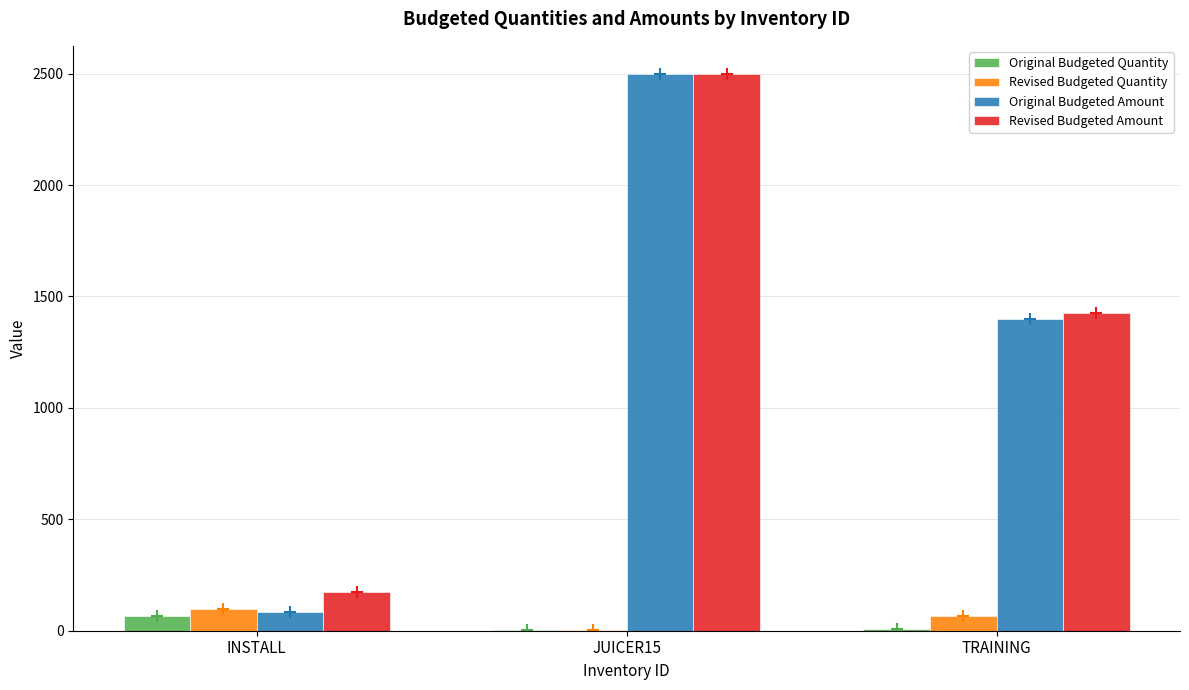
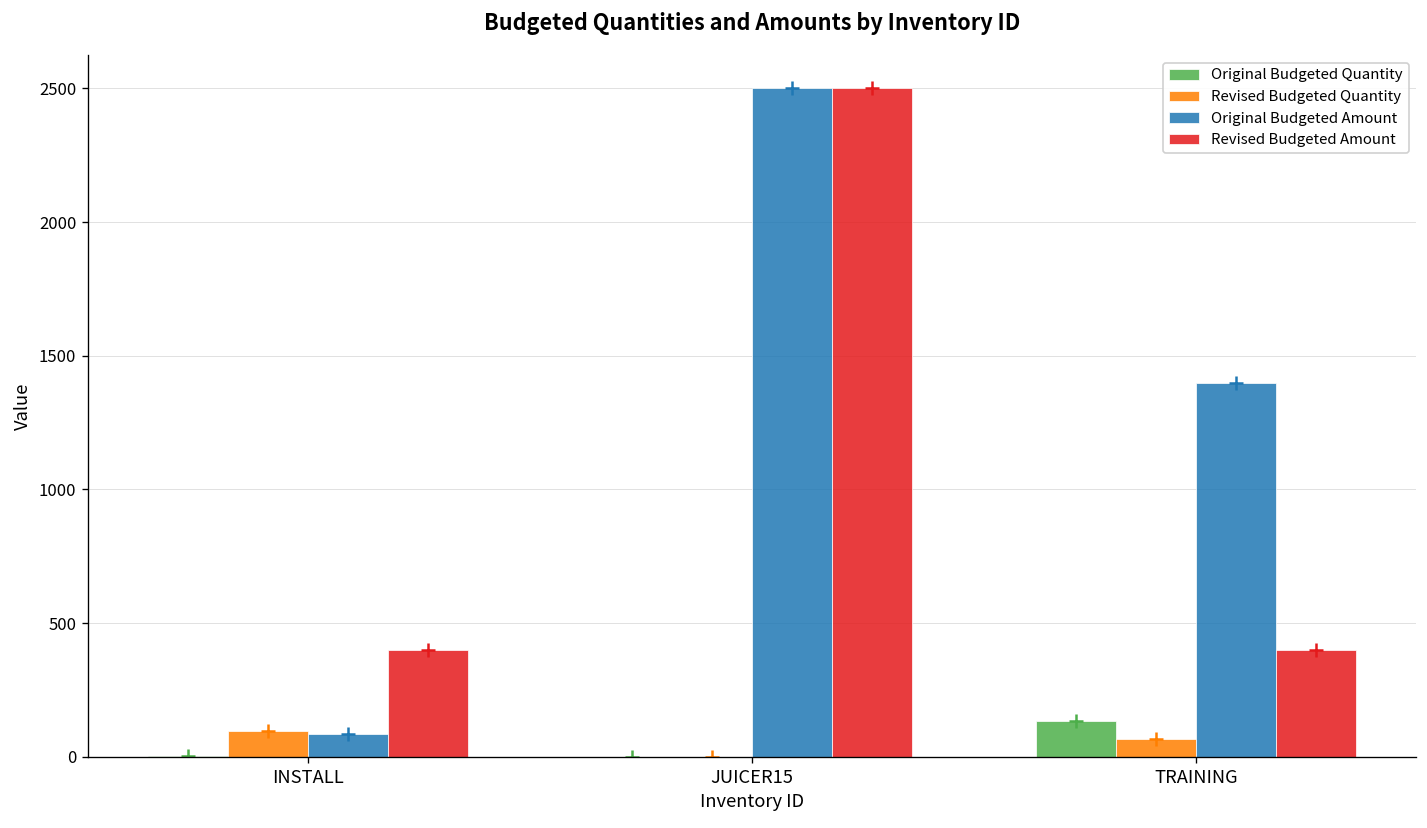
Original Budgeted Quantity, INSTALL: 70 -> 0
Revised Budgeted Amount, INSTALL: 180 -> 400
Original Budgeted Quantity, TRAINING: 10 -> 130
Revised Budgeted Amount, TRAINING: 1430 -> 400
